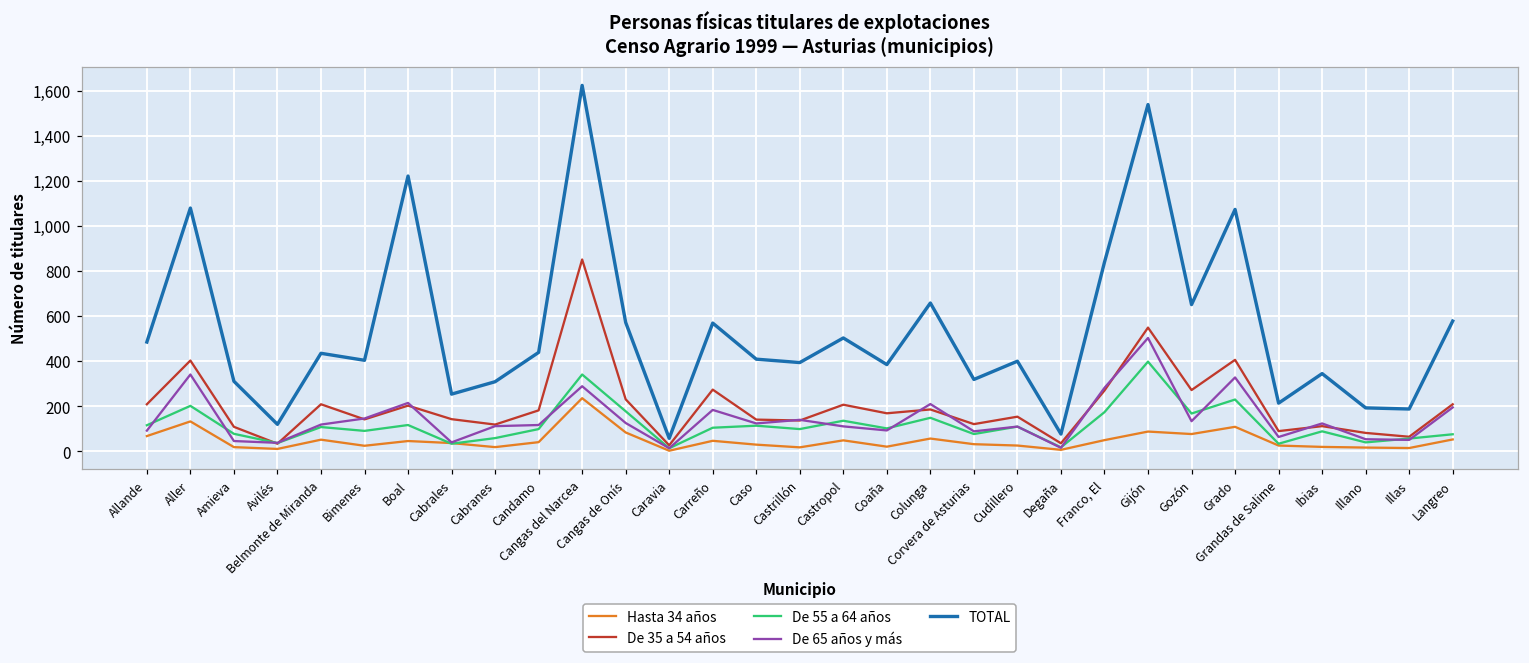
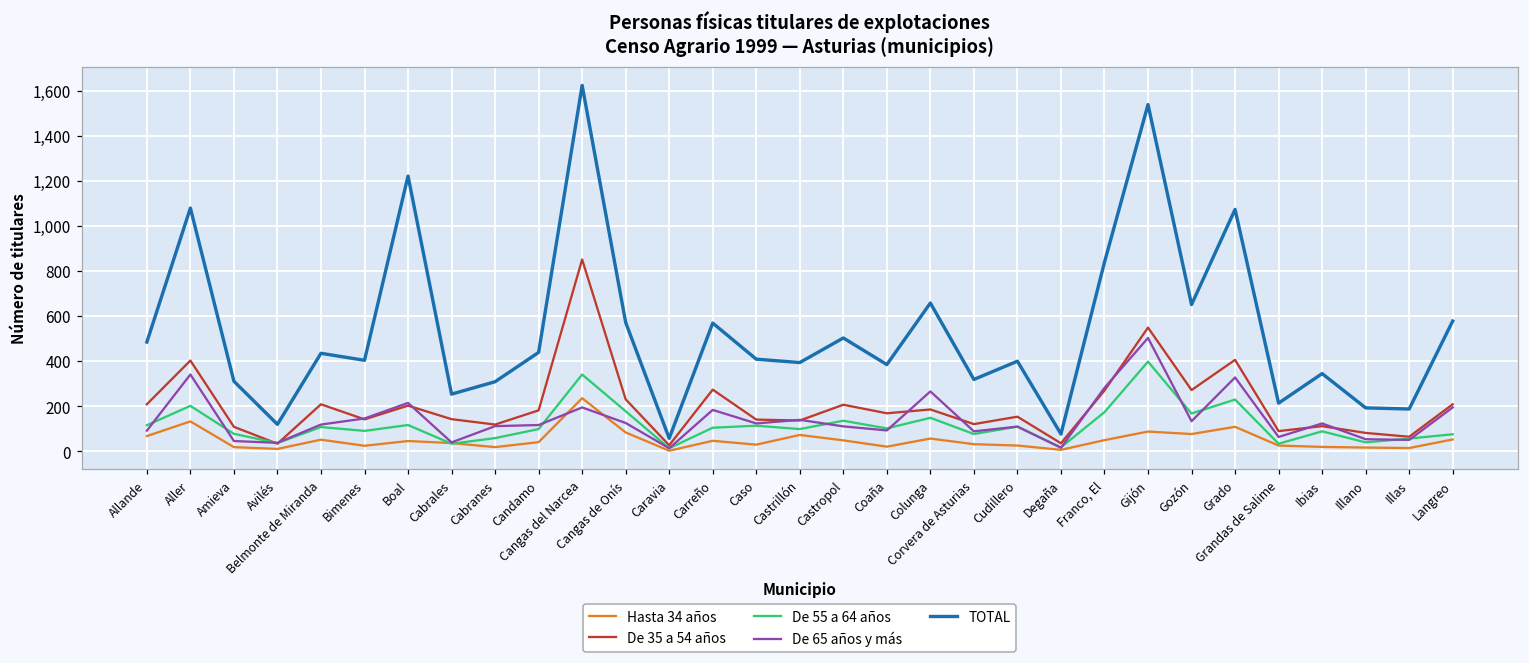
De 65 años y más, Cangas del Narcea: 290 -> 200
Hasta 34 años, Castrillón: 20 -> 70
De 65 años y más, Colunga: 210 -> 270
